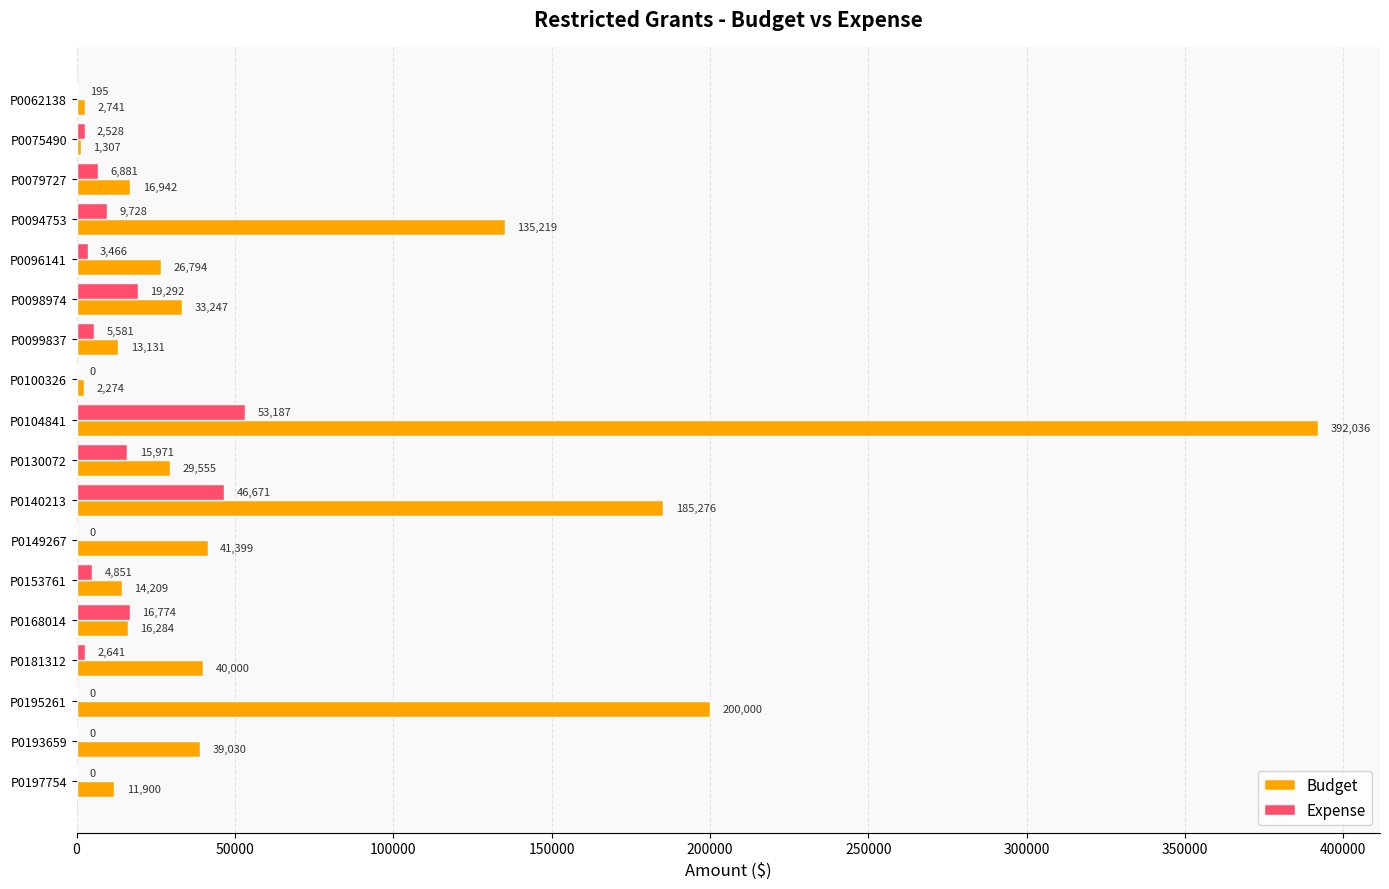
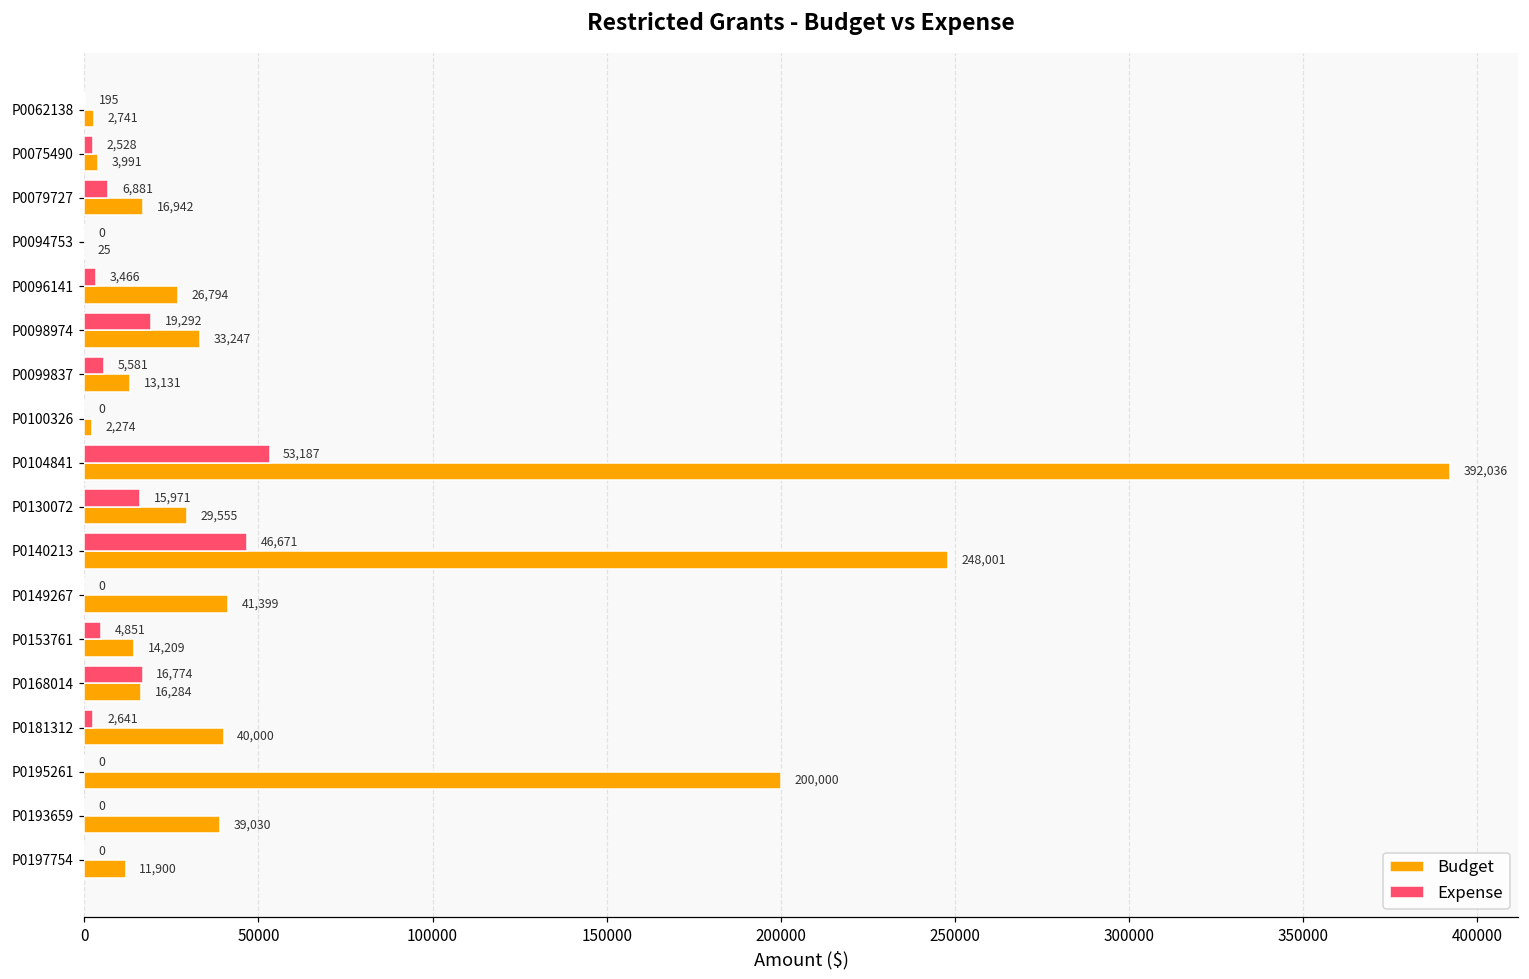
Budget, P0075490: 1,307 -> 3,991
Expense, P0094753: 9,728 -> 0
Budget, P0094753: 135,219 -> 25
Budget, P0140213: 185,276 -> 248,001
